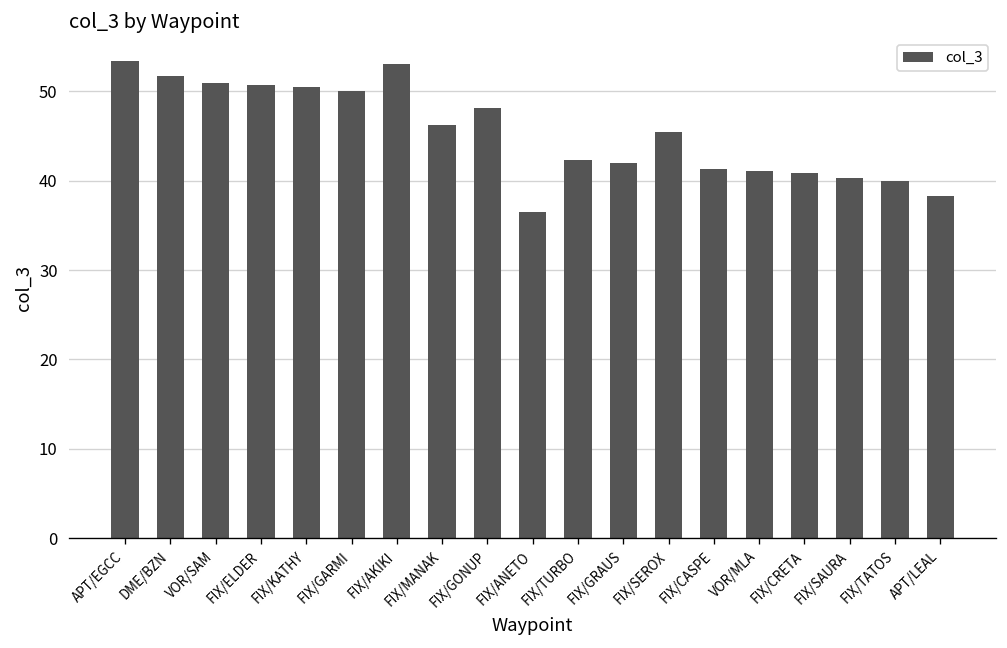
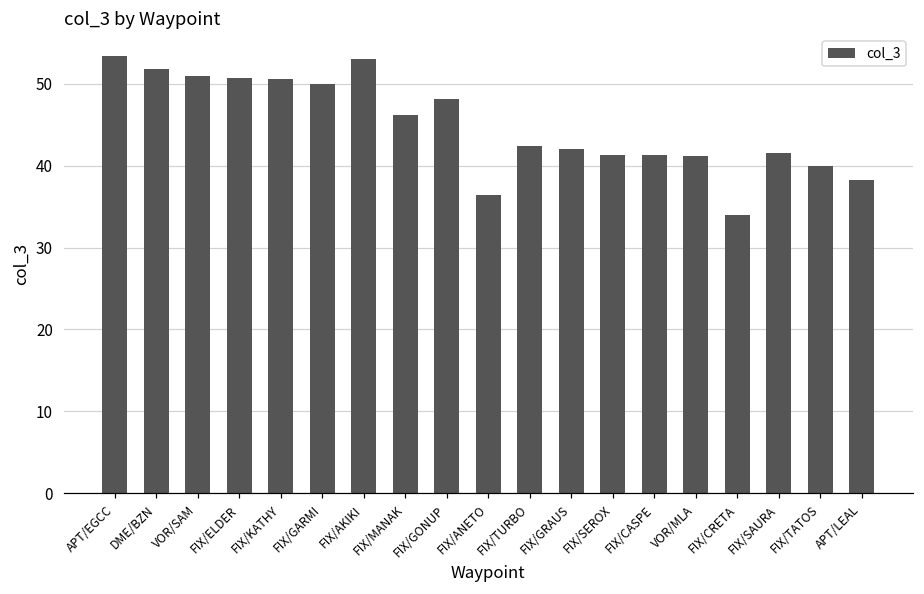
FIX/SEROX: 45 -> 41
FIX/CRETA: 41 -> 34
FIX/SAURA: 40 -> 42
